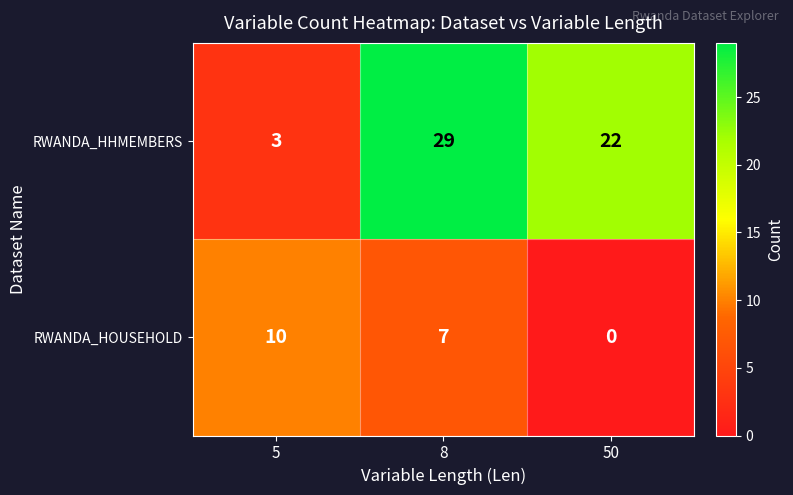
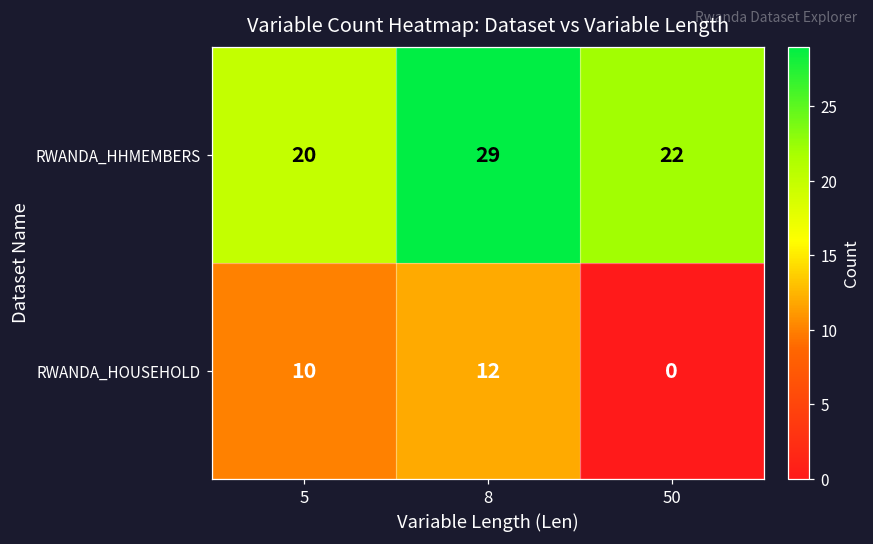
RWANDA_HHMEMBERS, 5: 3 -> 20
RWANDA_HOUSEHOLD, 8: 7 -> 12
